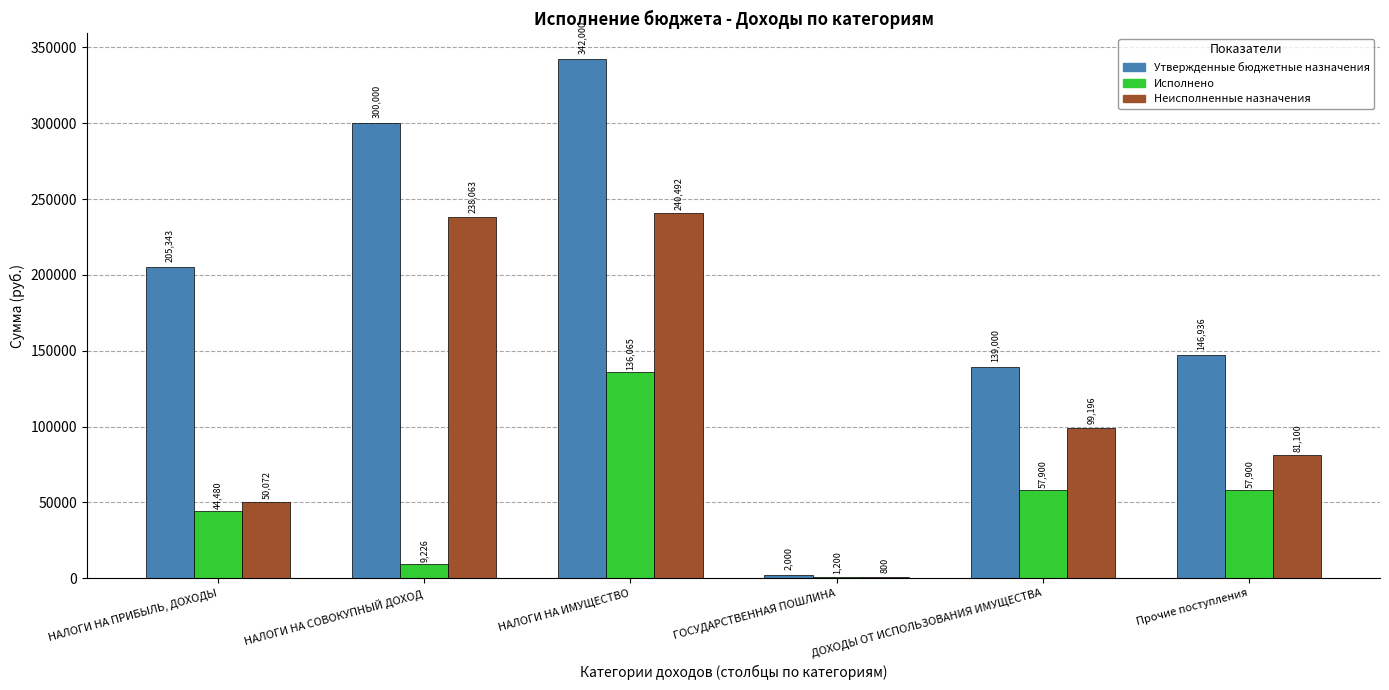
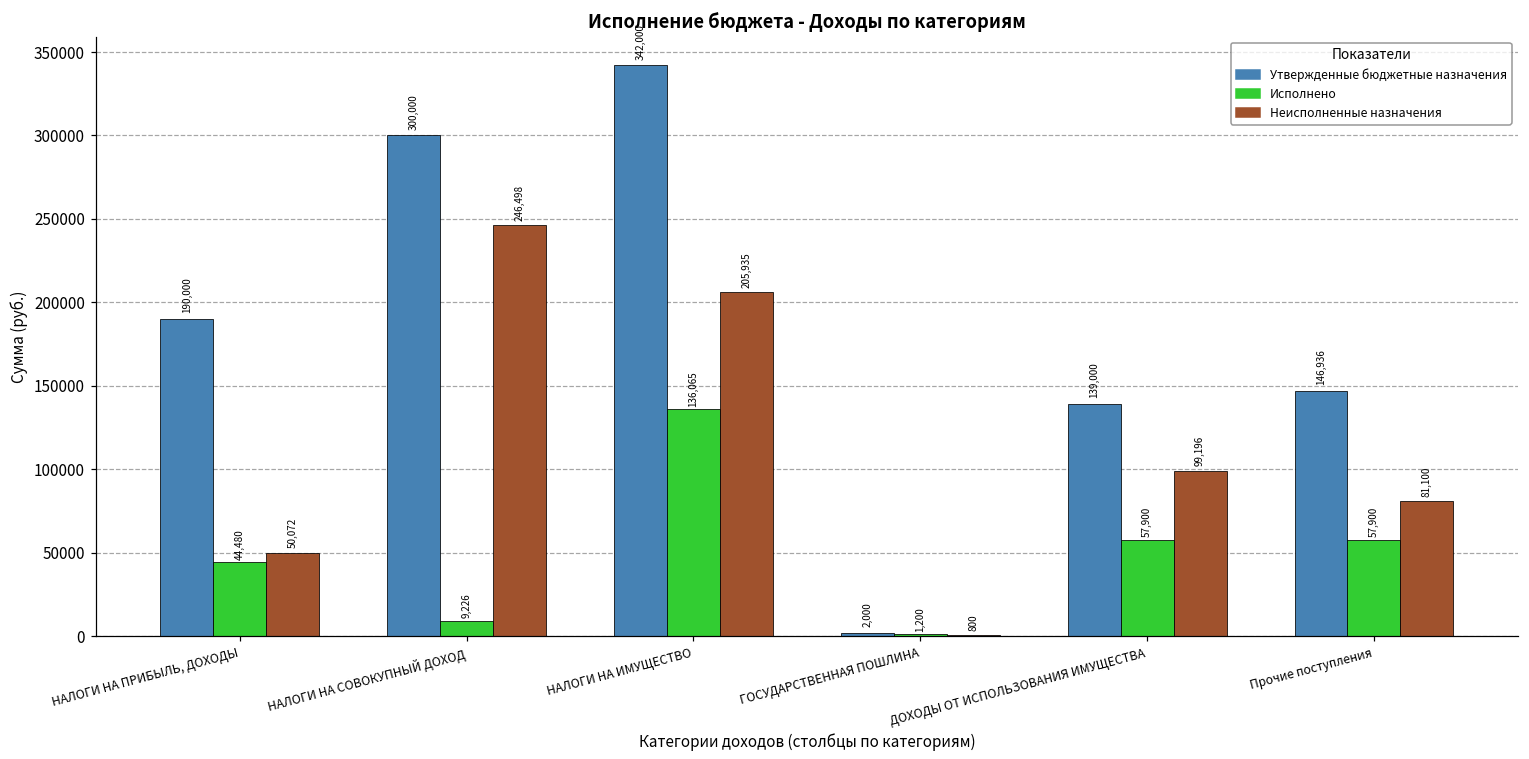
Утвержденные бюджетные назначения, НАЛОГИ НА ПРИБЫЛЬ, ДОХОДЫ: 205,343 -> 190,000
Неисполненные назначения, НАЛОГИ НА СОВОКУПНЫЙ ДОХОД: 238,063 -> 246,498
Неисполненные назначения, НАЛОГИ НА ИМУЩЕСТВО: 240,492 -> 205,935
